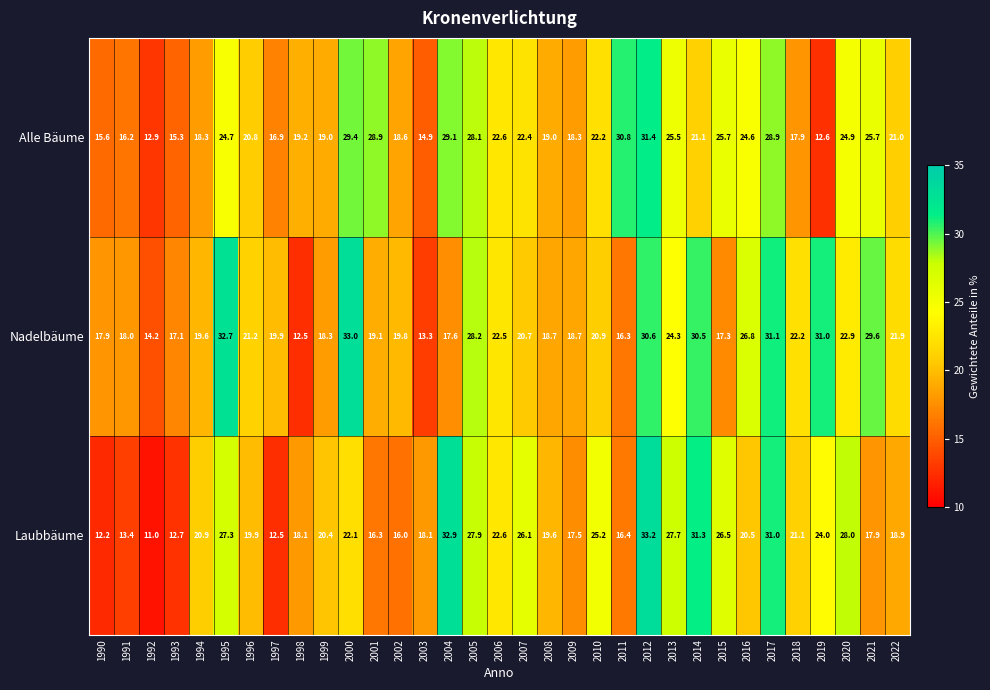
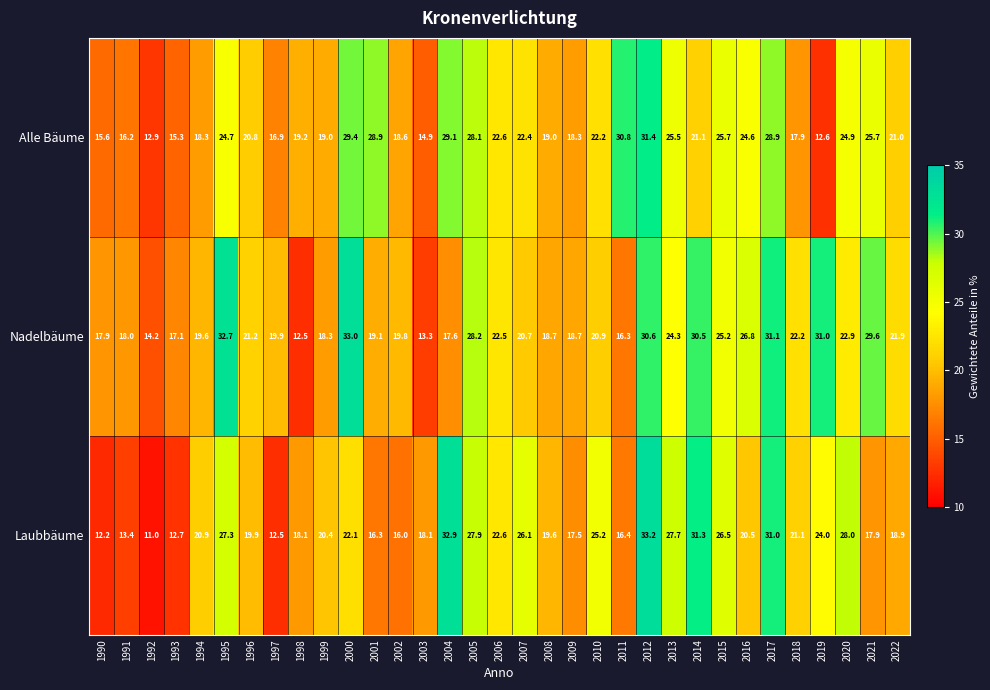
Nadelbäume, 2015: 17.3 -> 25.2
